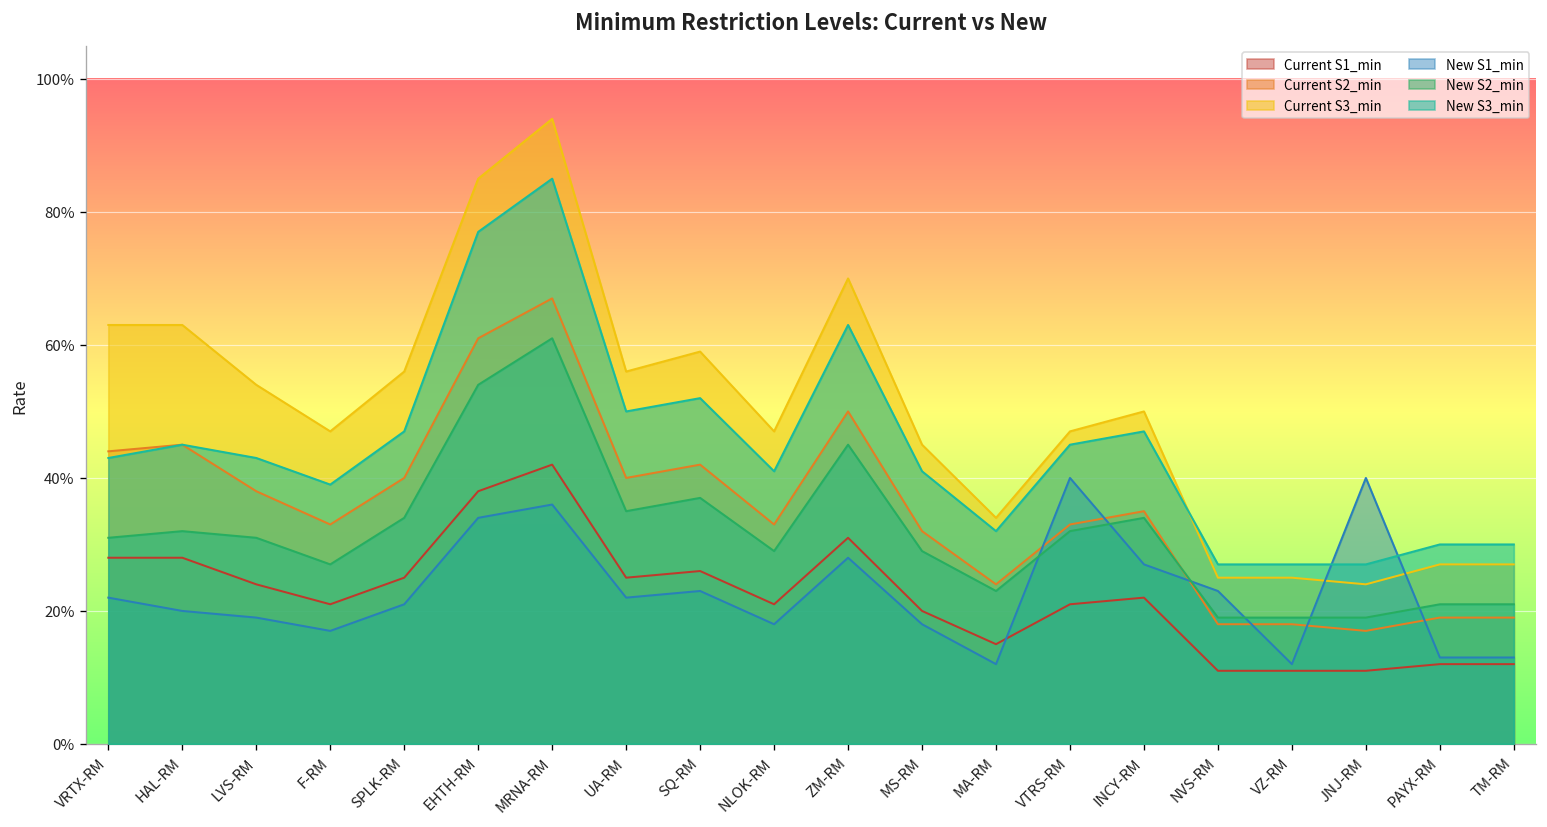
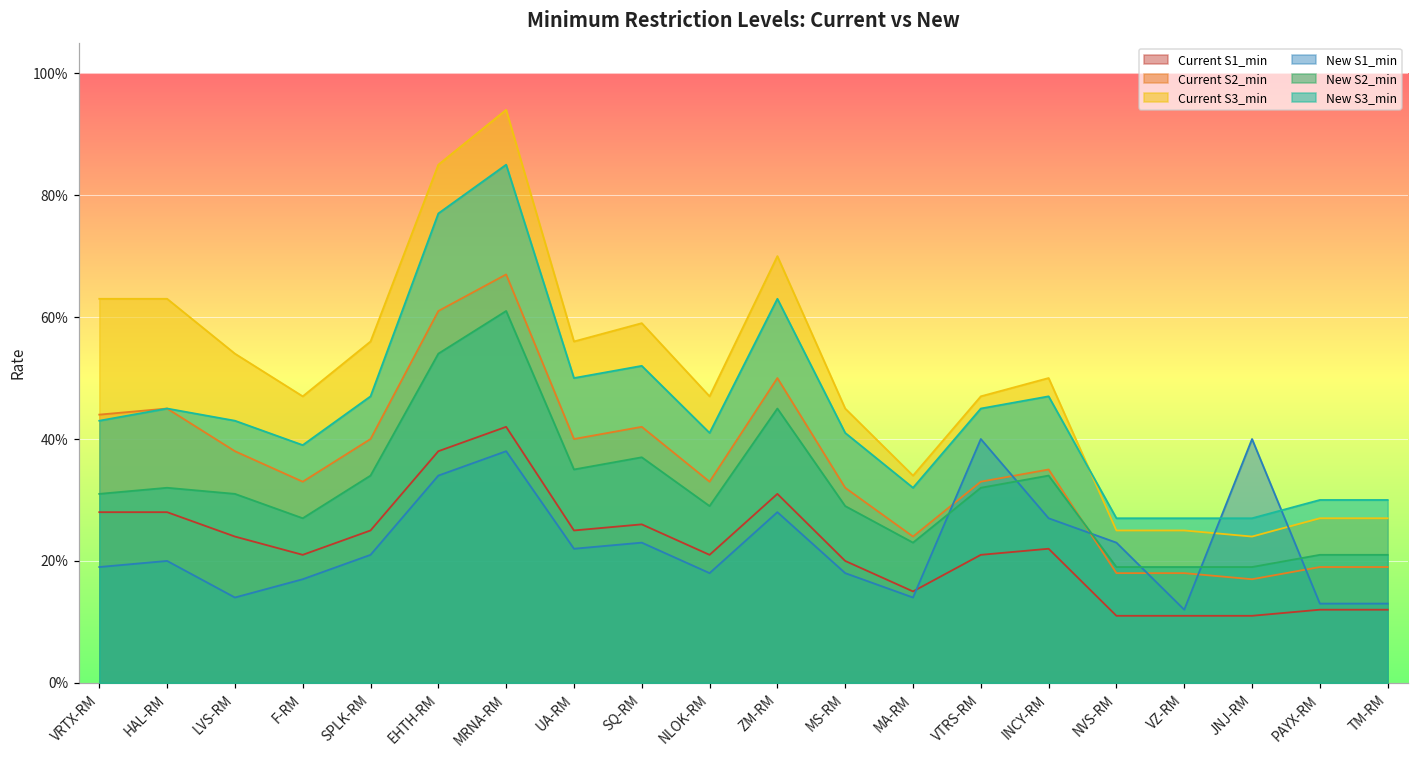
New S1_min, VRTX-RM: 22% -> 19%
New S1_min, LVS-RM: 19% -> 14%
New S1_min, MRNA-RM: 36% -> 38%
New S1_min, MA-RM: 12% -> 14%
